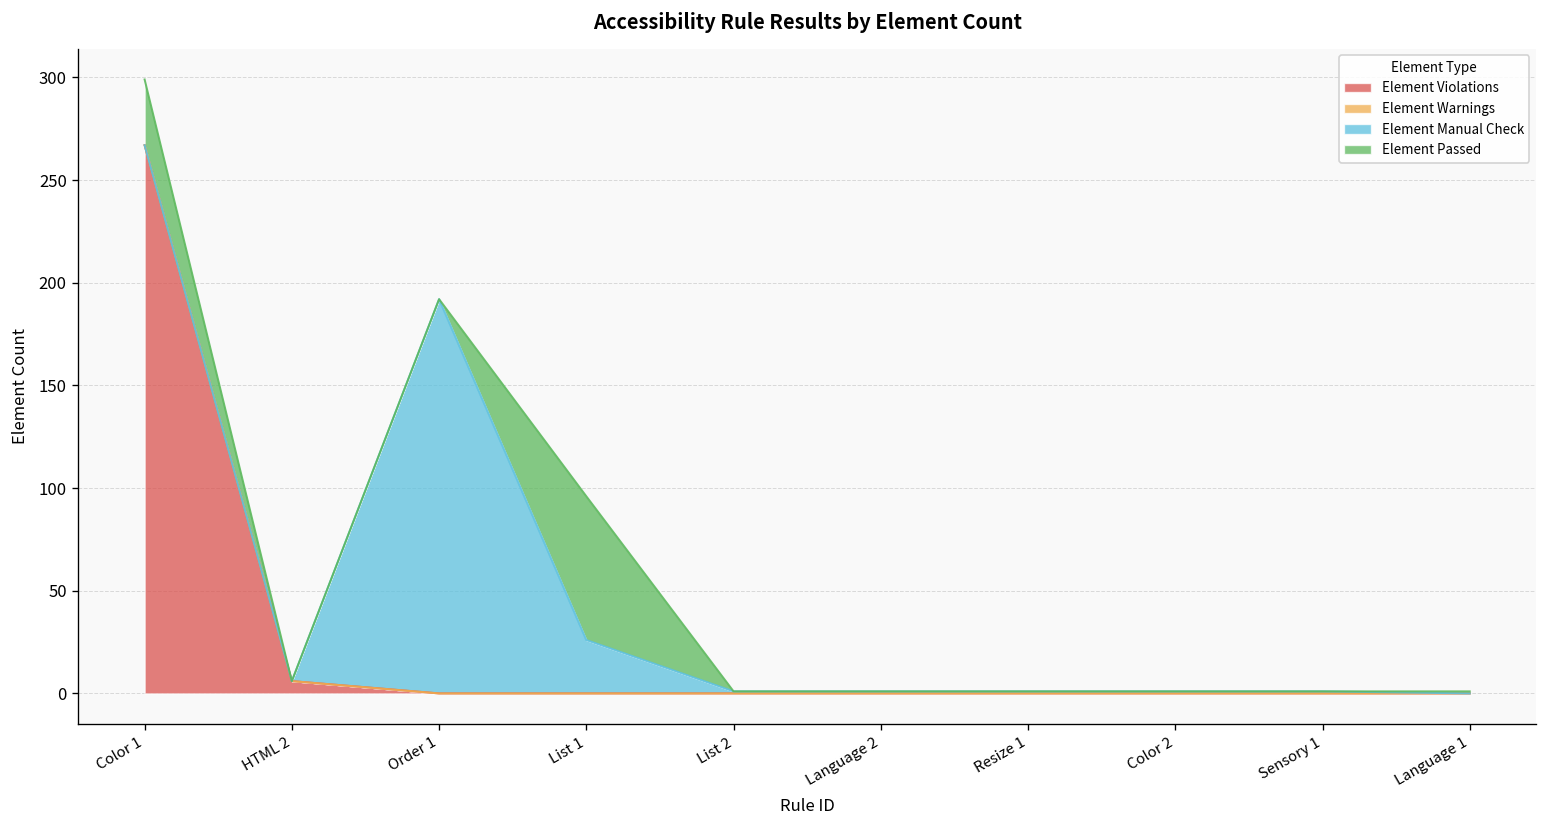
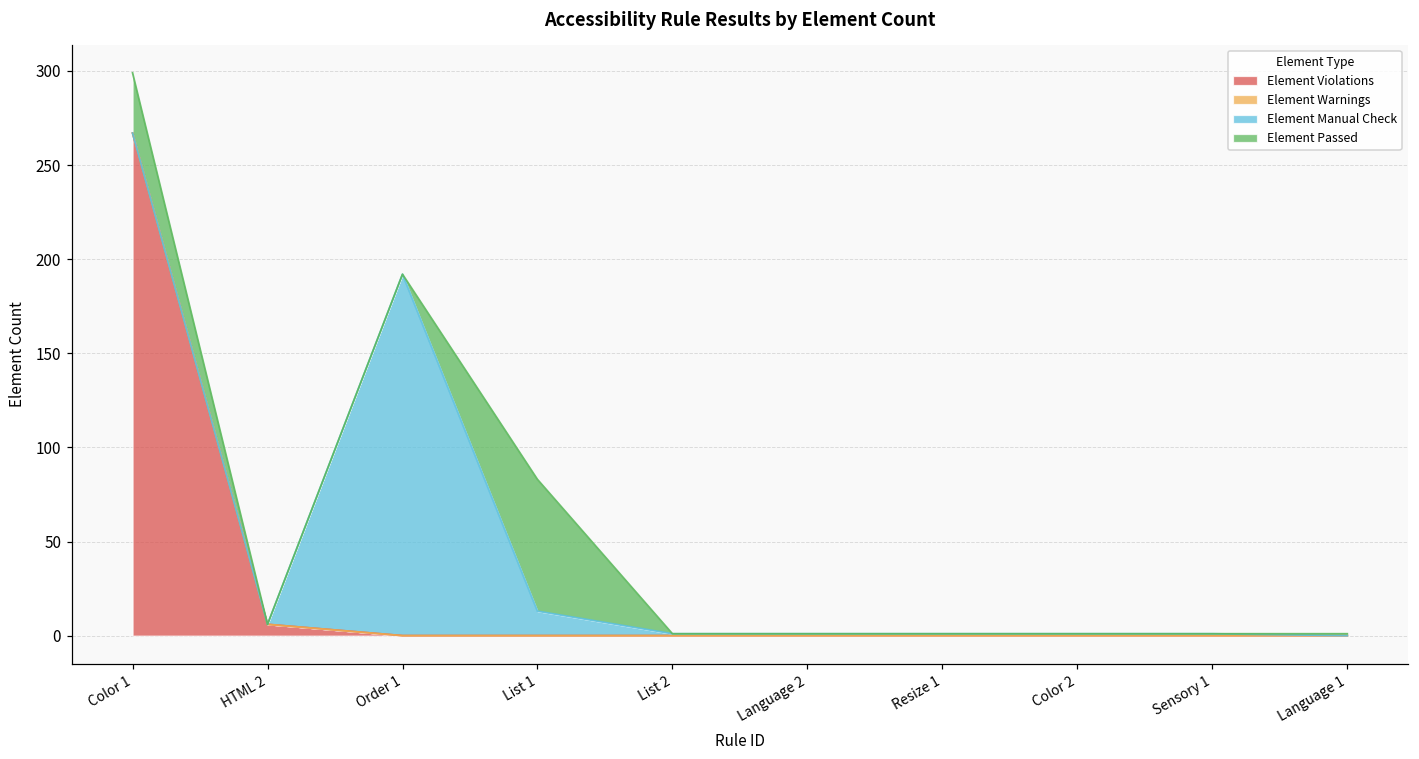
Element Manual Check, List 1: 26 -> 13
